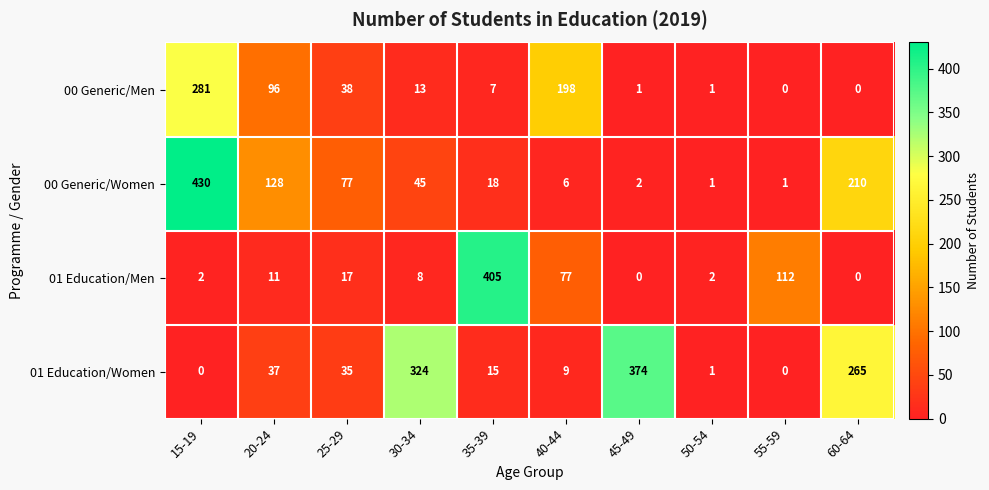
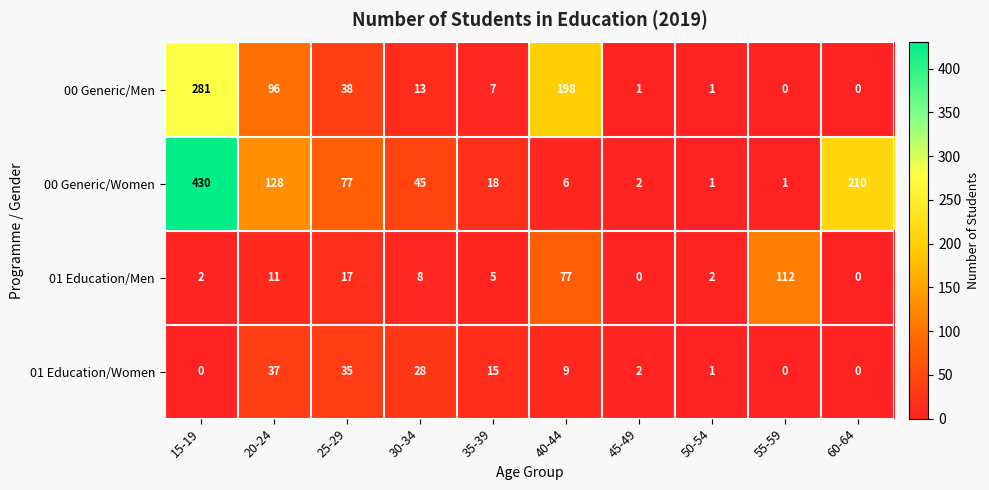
01 Education/Men, 35-39: 405 -> 5
01 Education/Women, 30-34: 324 -> 28
01 Education/Women, 45-49: 374 -> 2
01 Education/Women, 60-64: 265 -> 0
